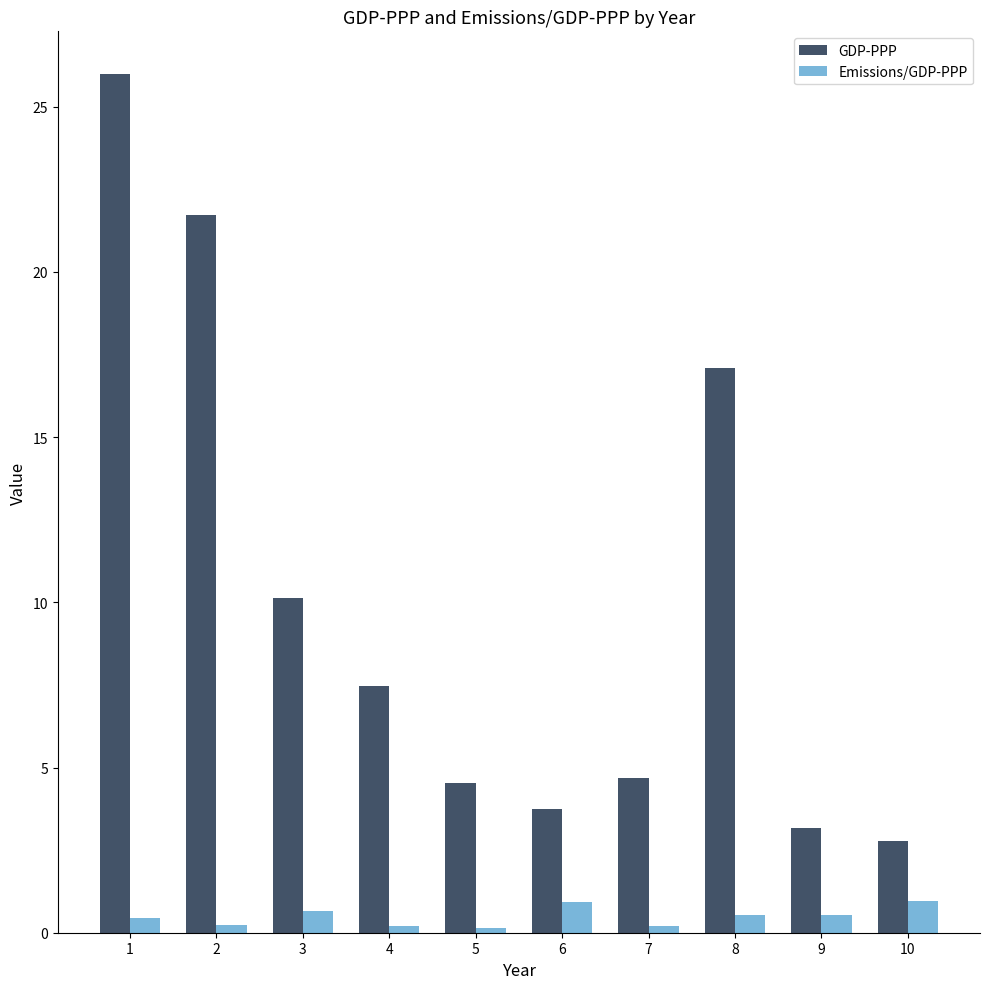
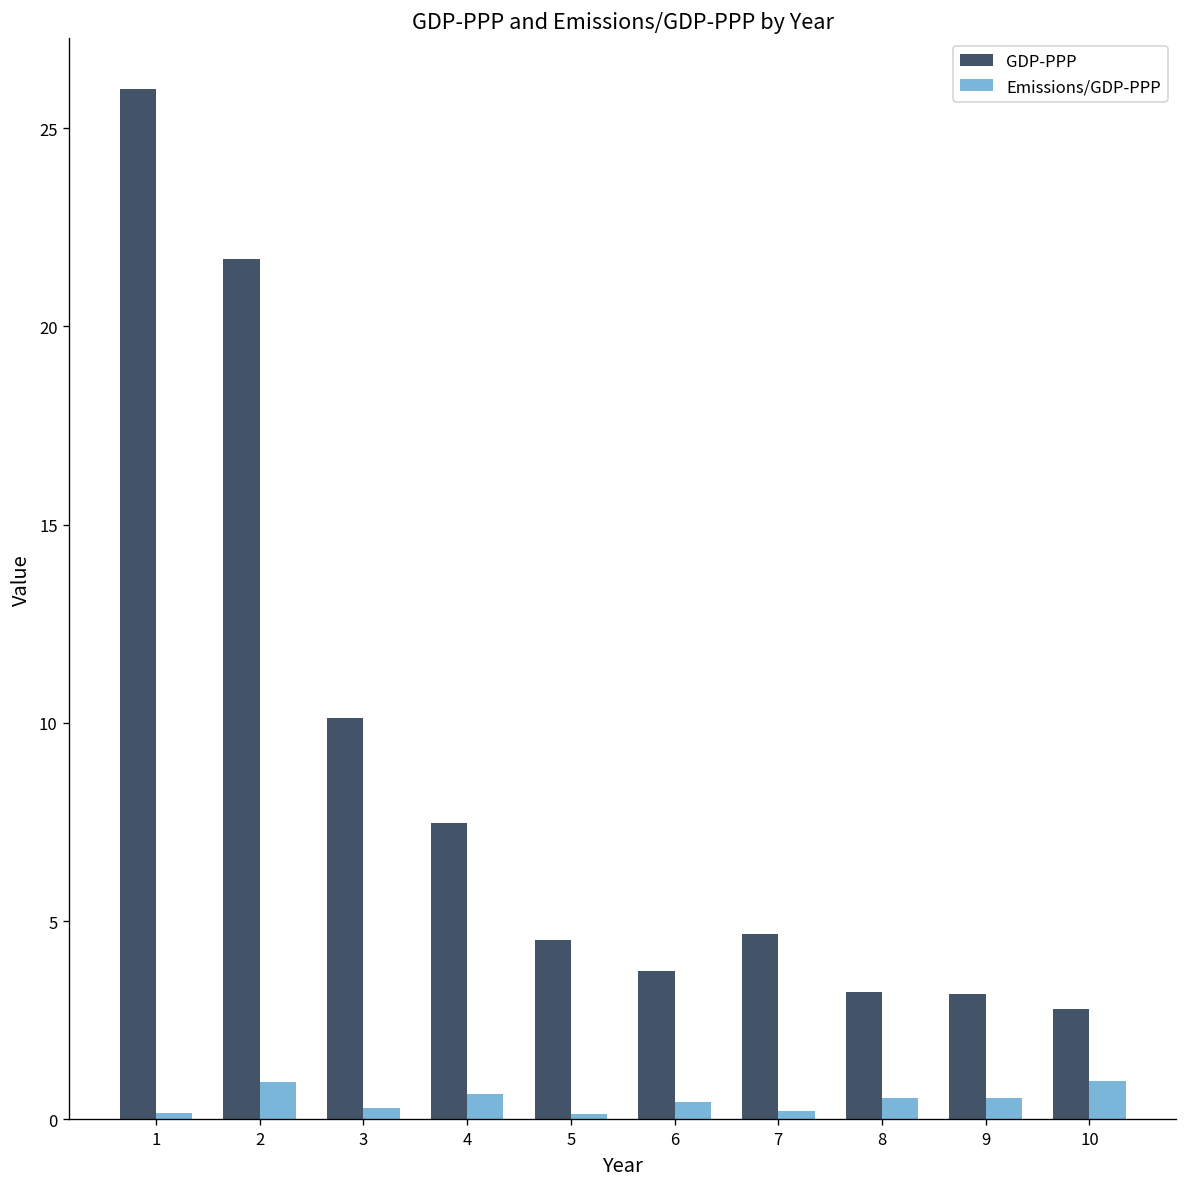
Emissions/GDP-PPP, 1: 0.4 -> 0.2
Emissions/GDP-PPP, 2: 0.2 -> 1.0
Emissions/GDP-PPP, 3: 0.7 -> 0.3
Emissions/GDP-PPP, 4: 0.2 -> 0.7
Emissions/GDP-PPP, 6: 0.9 -> 0.4
GDP-PPP, 8: 17.1 -> 3.2
